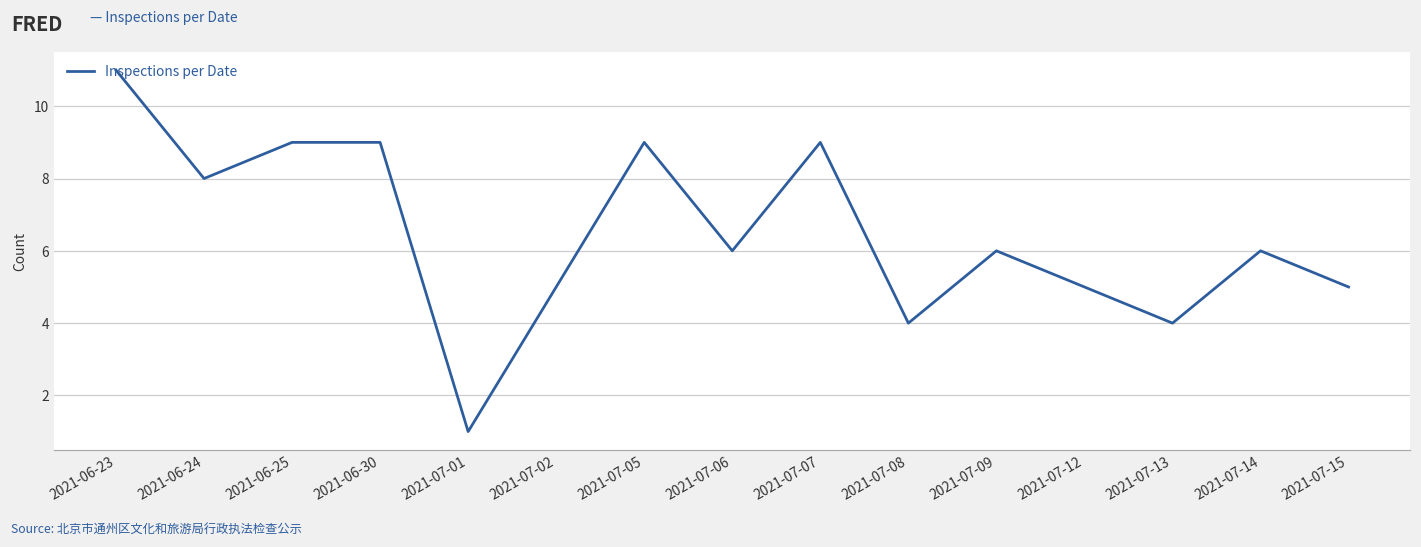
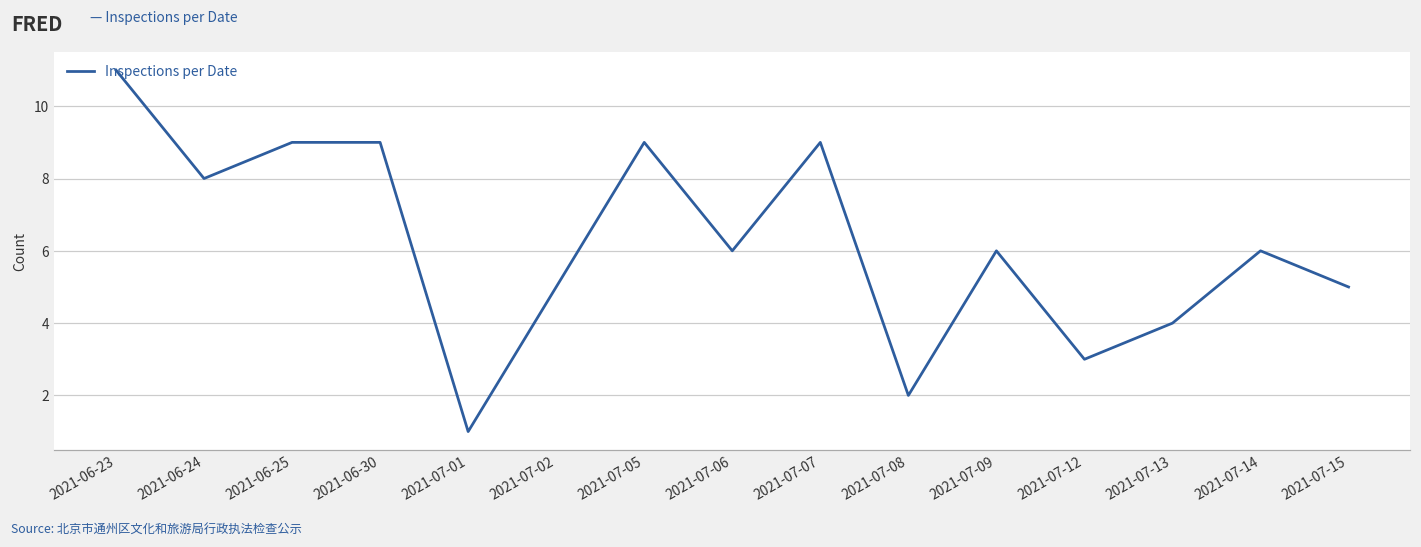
2021-07-08: 4 -> 2
2021-07-12: 5 -> 3
